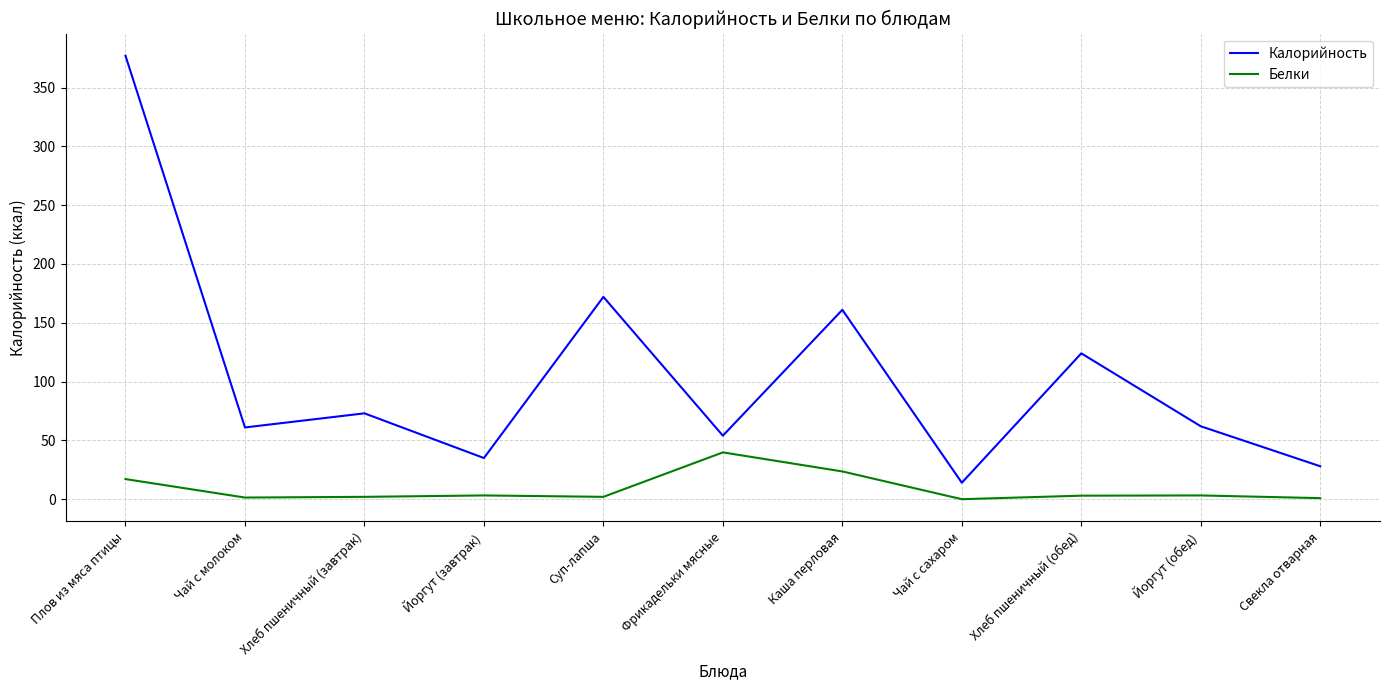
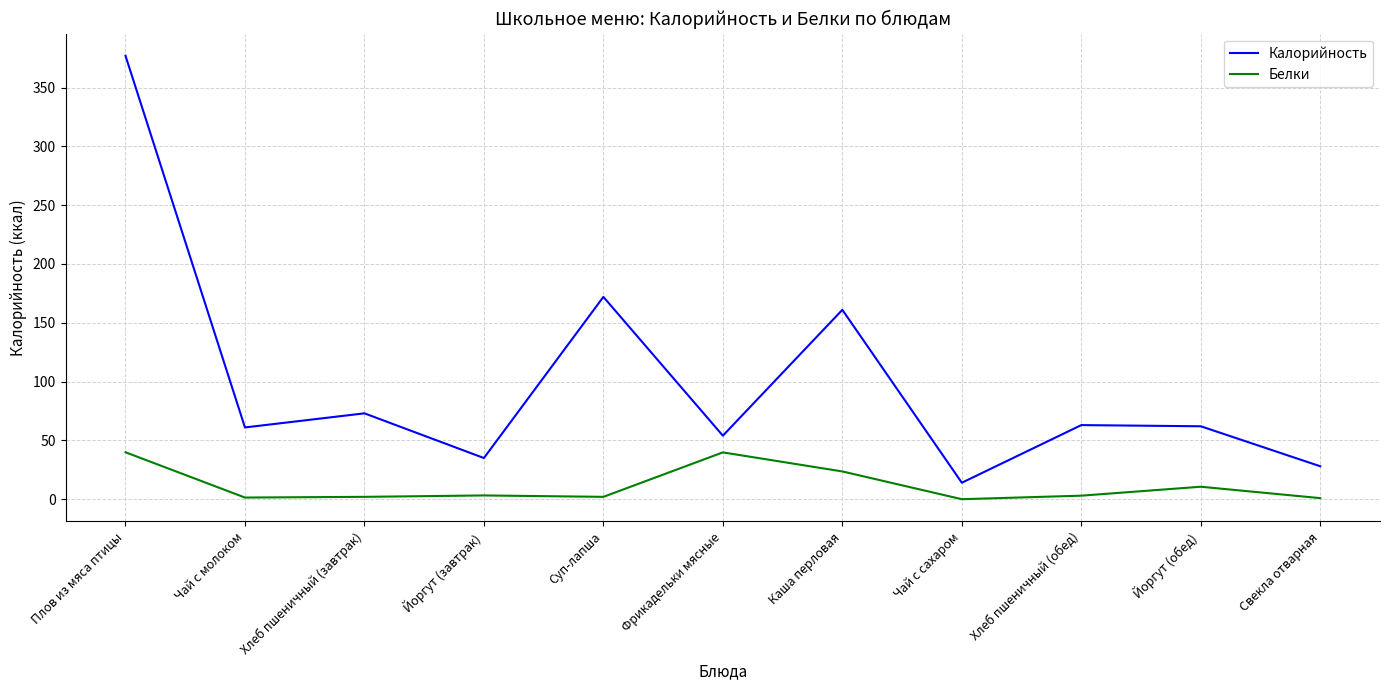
Белки, Плов из мяса птицы: 17 -> 40
Калорийность, Хлеб пшеничный (обед): 124 -> 63
Белки, Йоргут (обед): 3 -> 11
